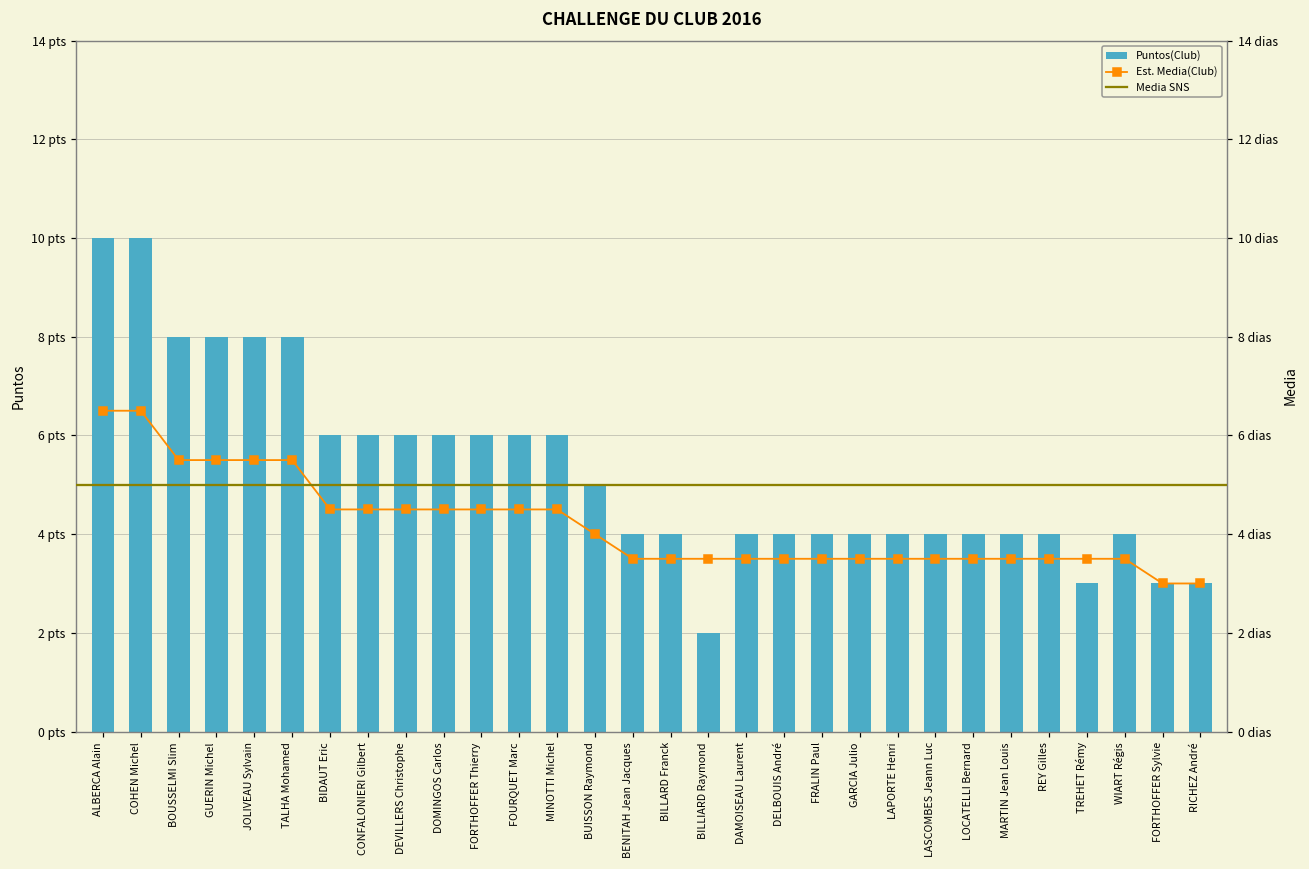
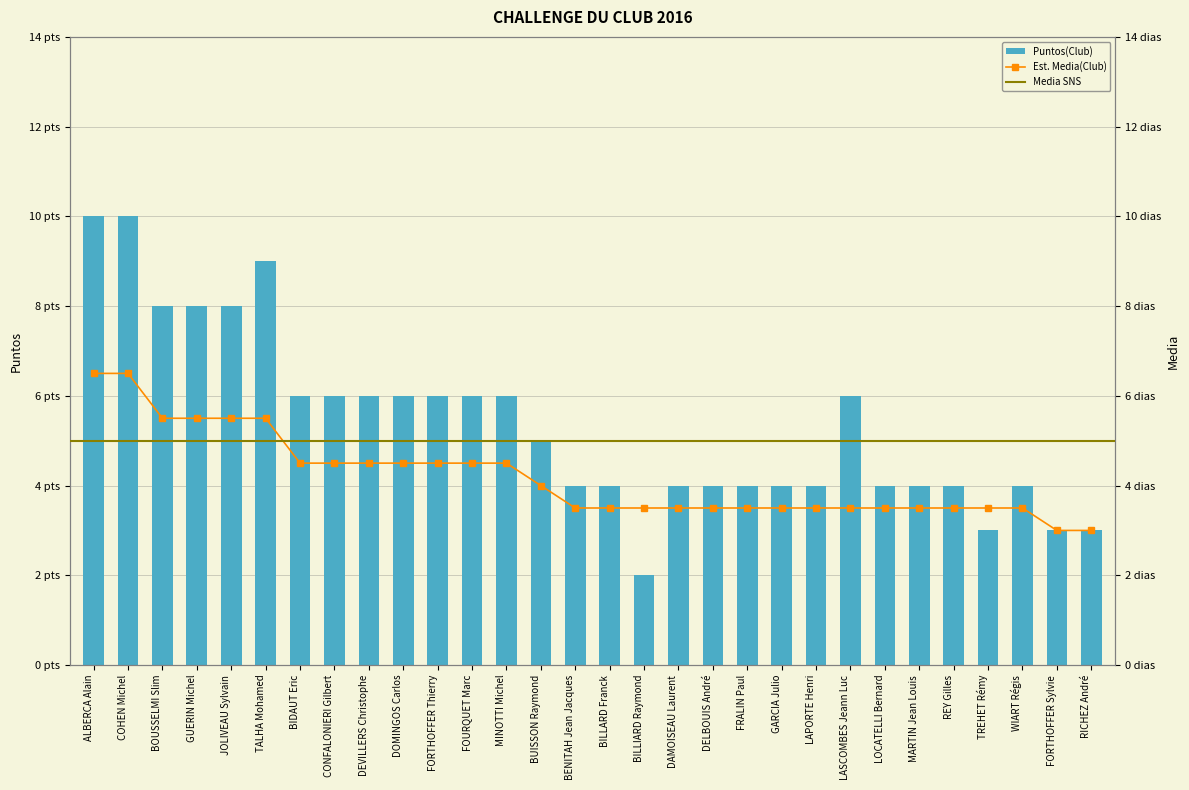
Puntos(Club), TALHA Mohamed: 8 pts -> 9 pts
Puntos(Club), LASCOMBES Jeann Luc: 4 pts -> 6 pts
